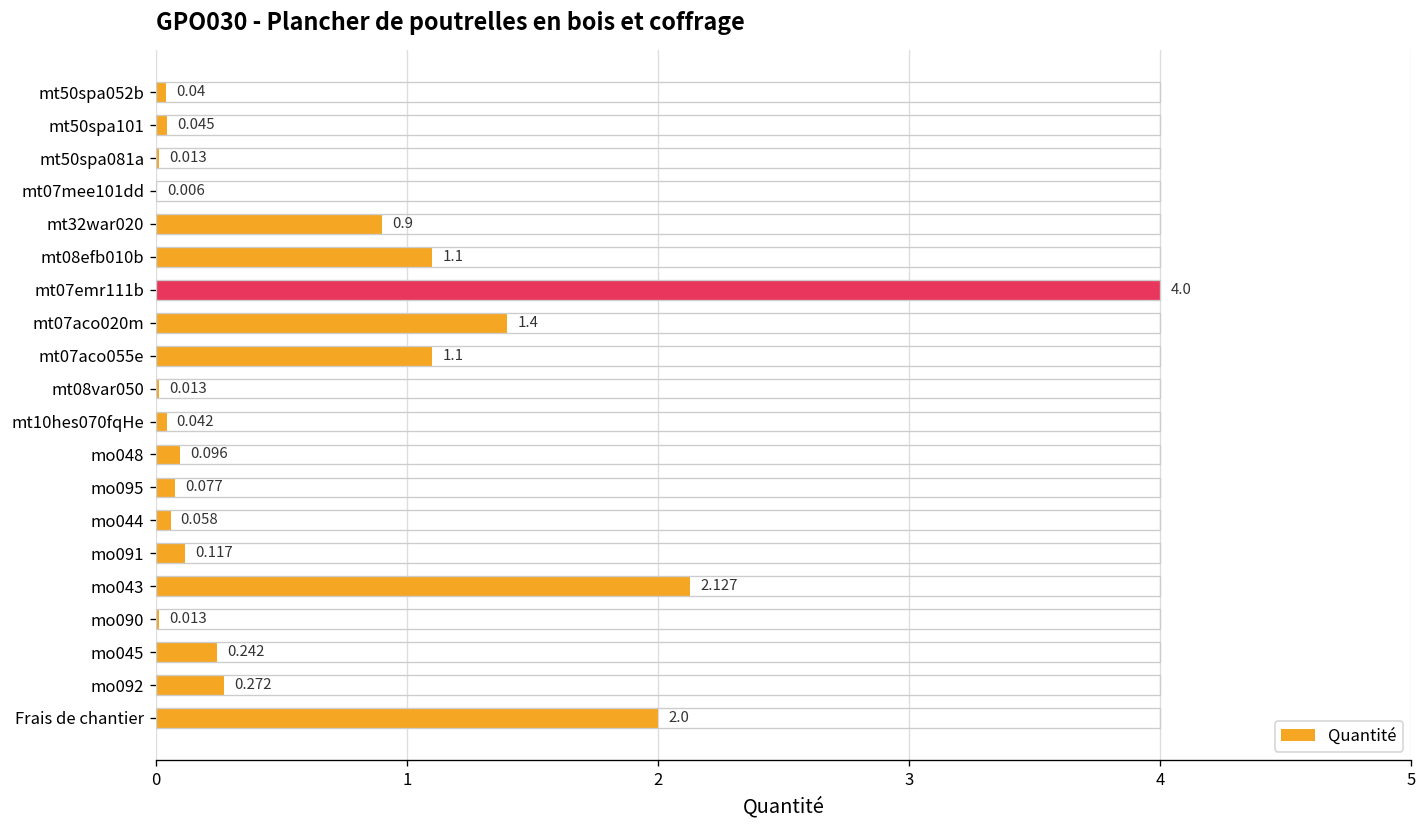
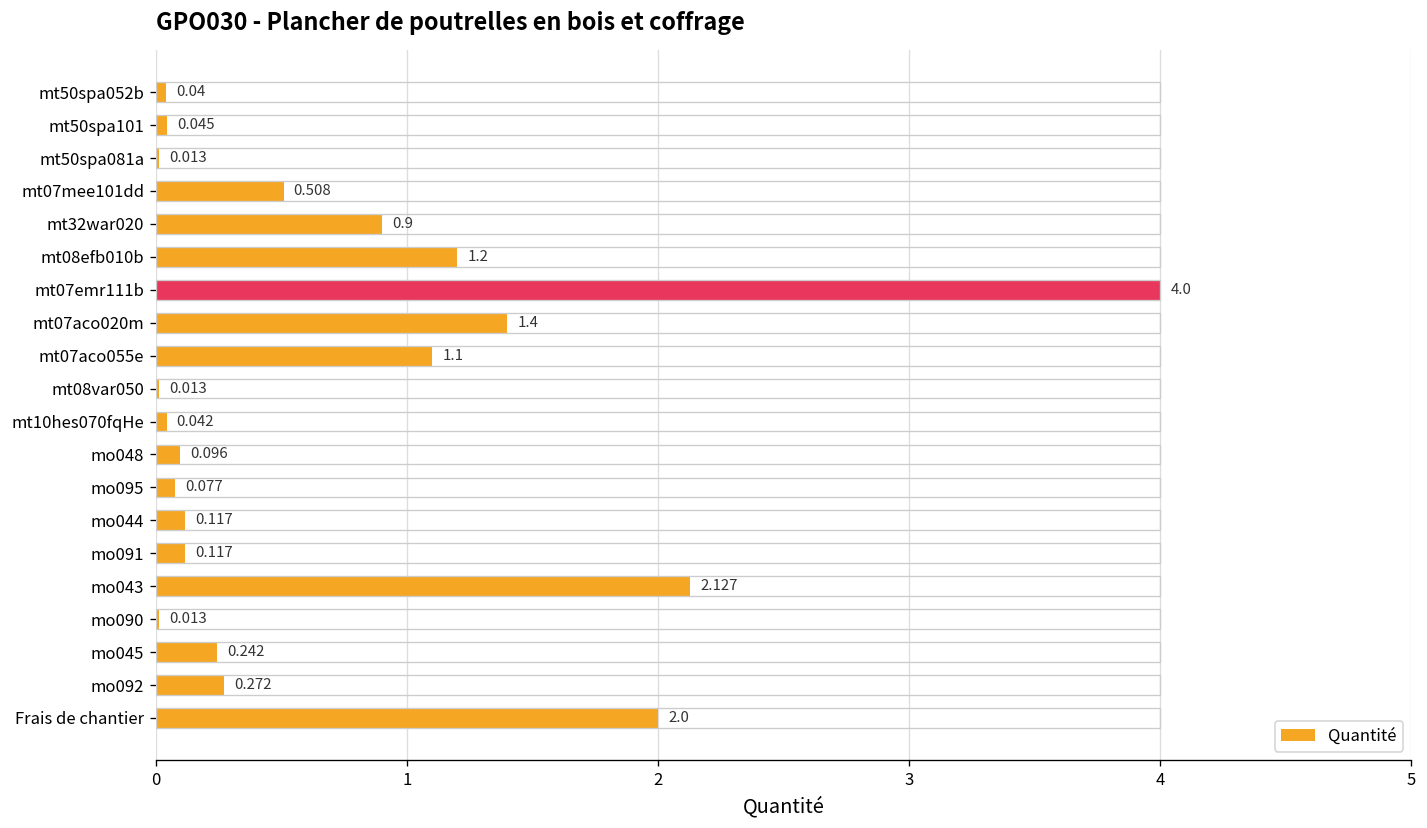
Quantité, mt07mee101dd: 0.006 -> 0.508
Quantité, mt08efb010b: 1.1 -> 1.2
Quantité, mo044: 0.058 -> 0.117
